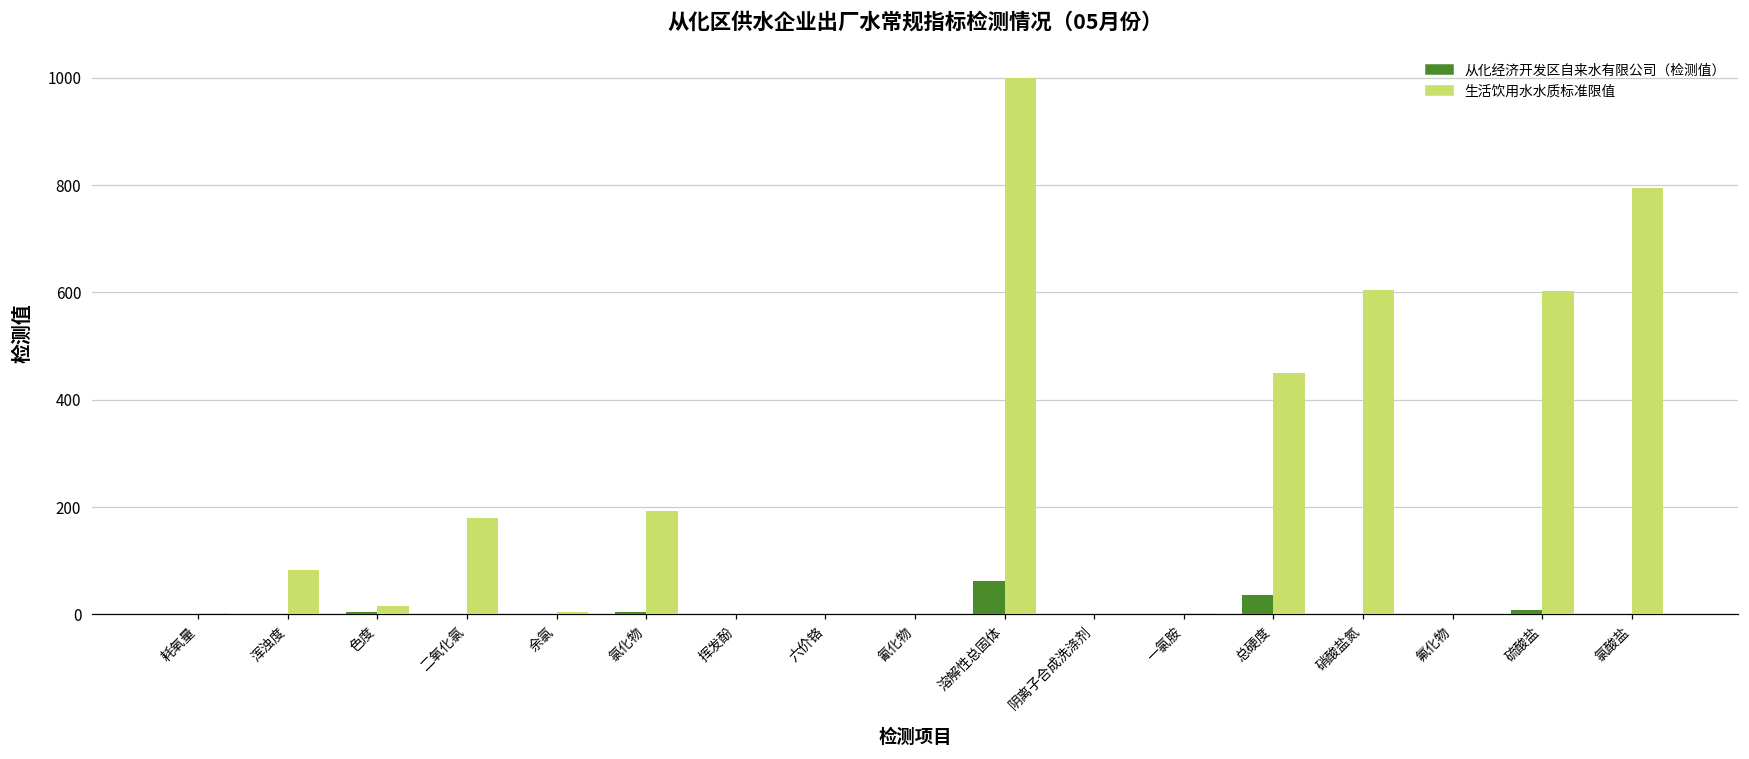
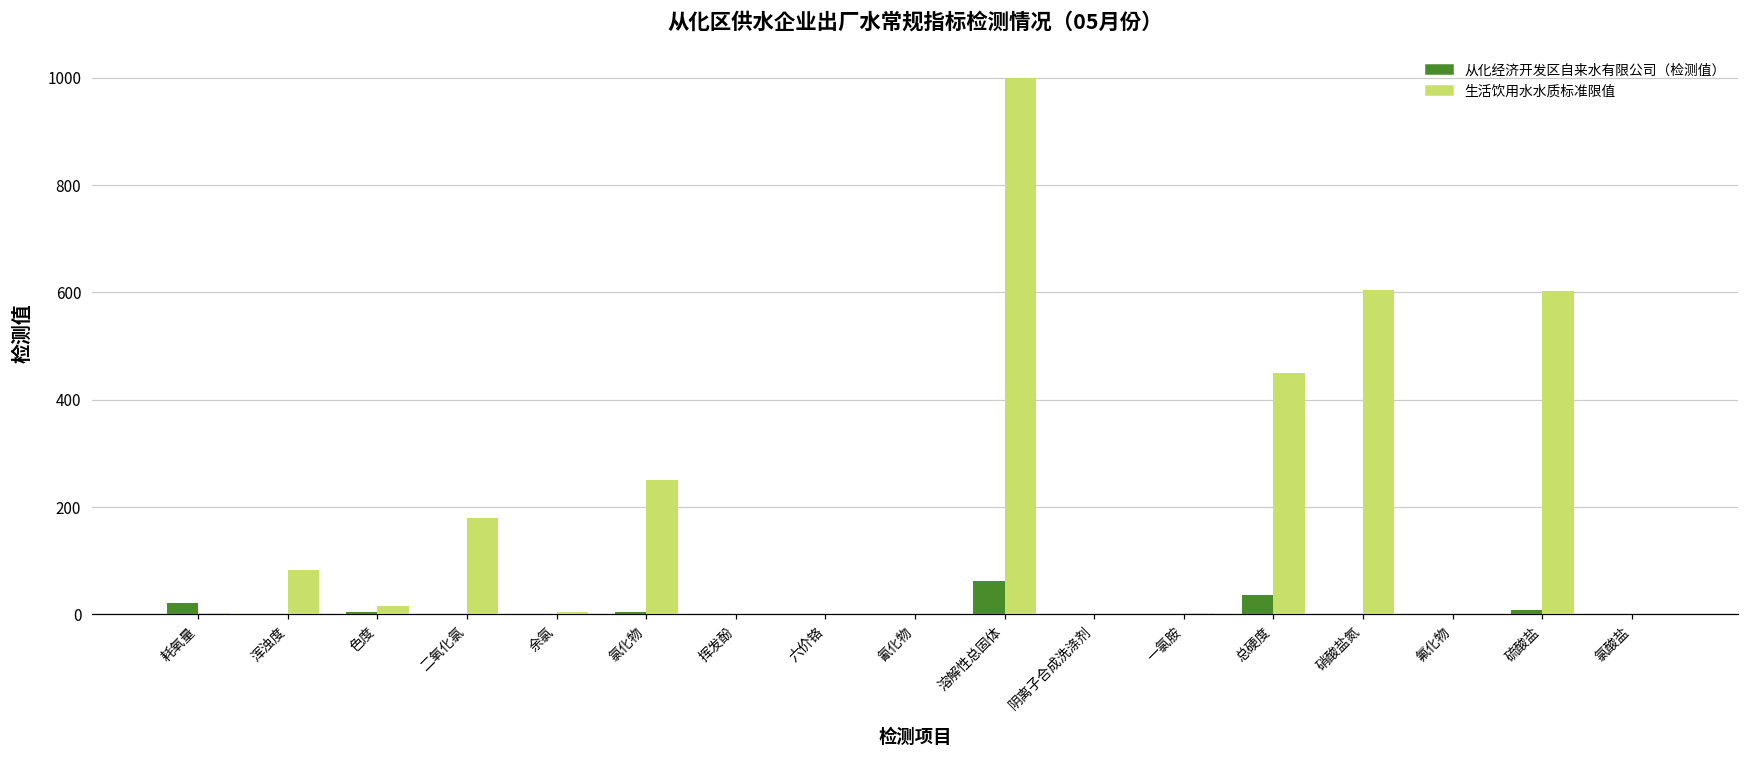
从化经济开发区自来水有限公司（检测值）, 耗氧量: 0 -> 20
生活饮用水水质标准限值, 氯化物: 190 -> 250
生活饮用水水质标准限值, 氯酸盐: 790 -> 0
